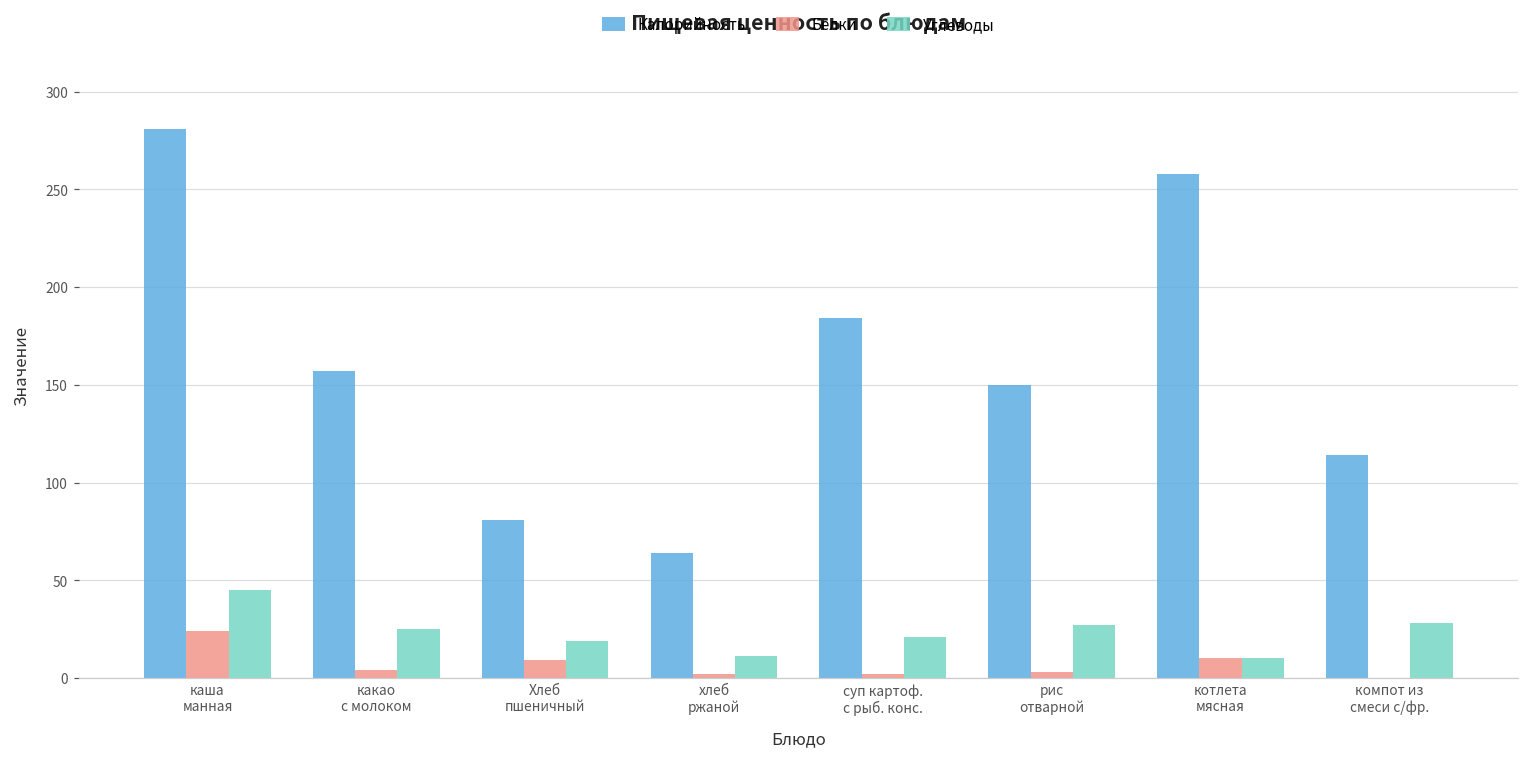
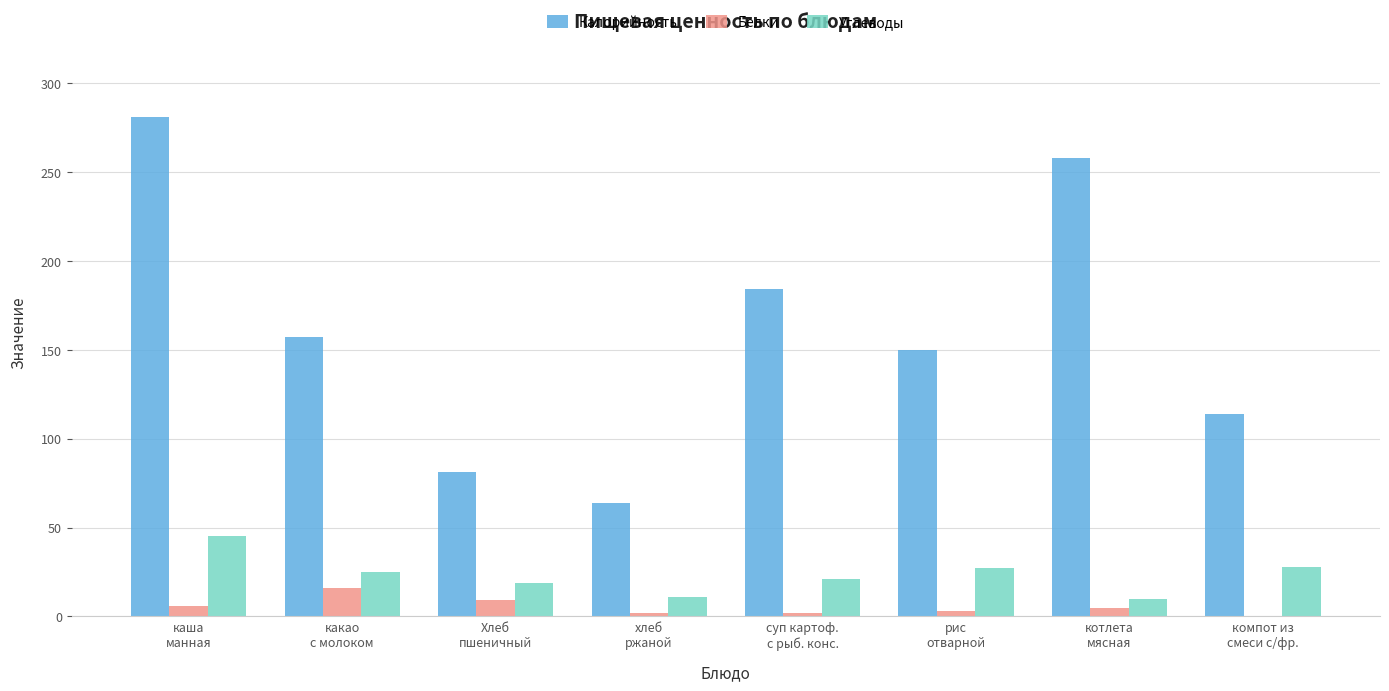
Белки, каша манная: 24 -> 6
Белки, какао с молоком: 4 -> 16
Белки, котлета мясная: 10 -> 5
